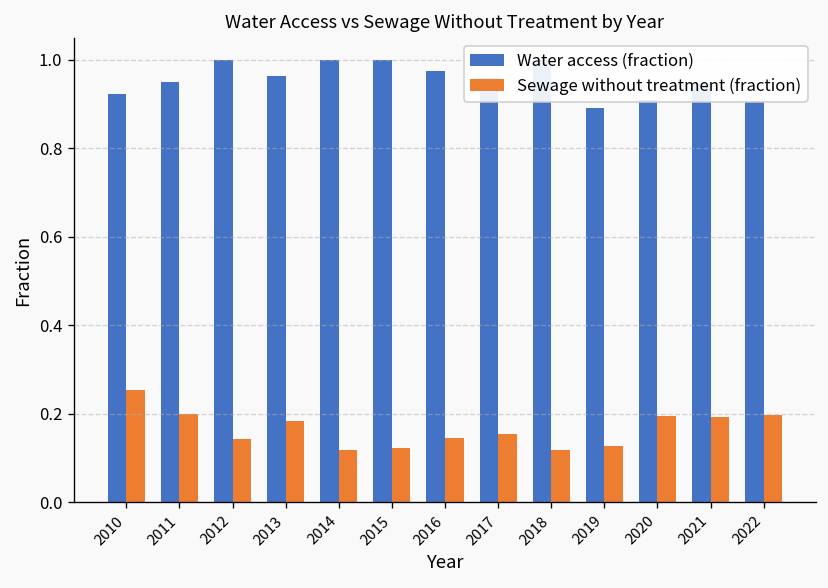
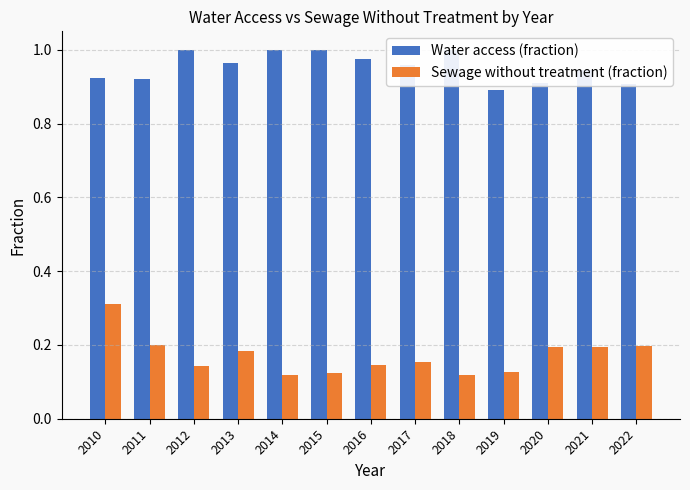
Sewage without treatment (fraction), 2010: 0.26 -> 0.31
Water access (fraction), 2011: 0.95 -> 0.92
